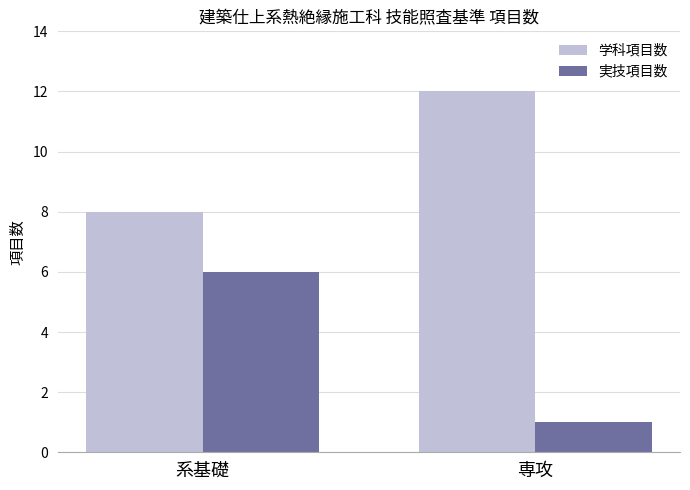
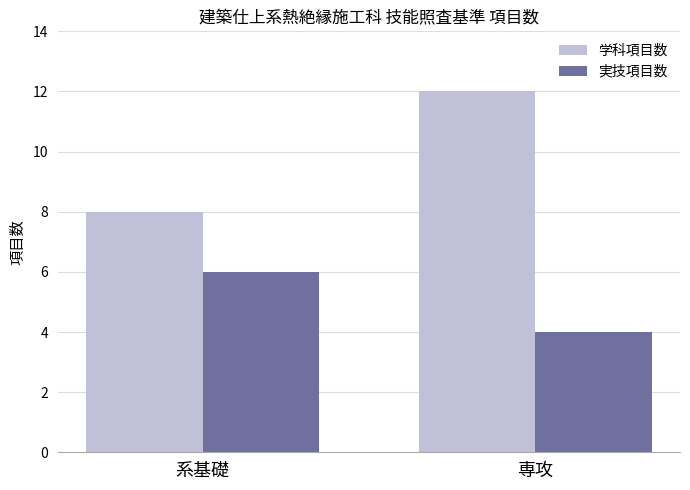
実技項目数, 専攻: 1 -> 4
